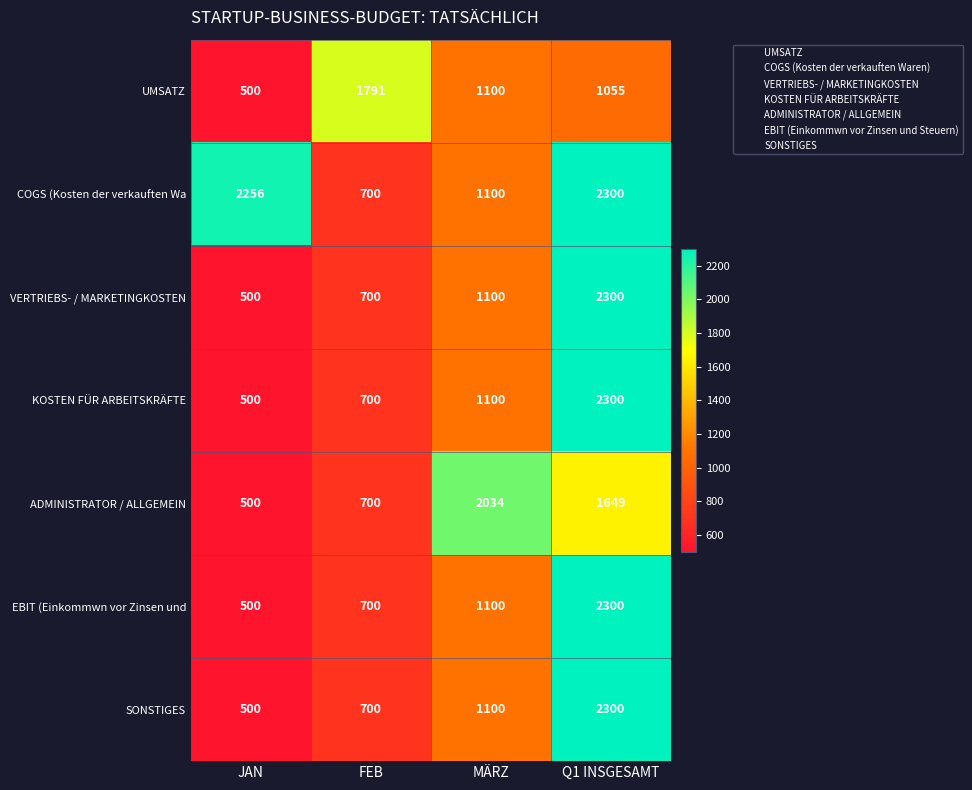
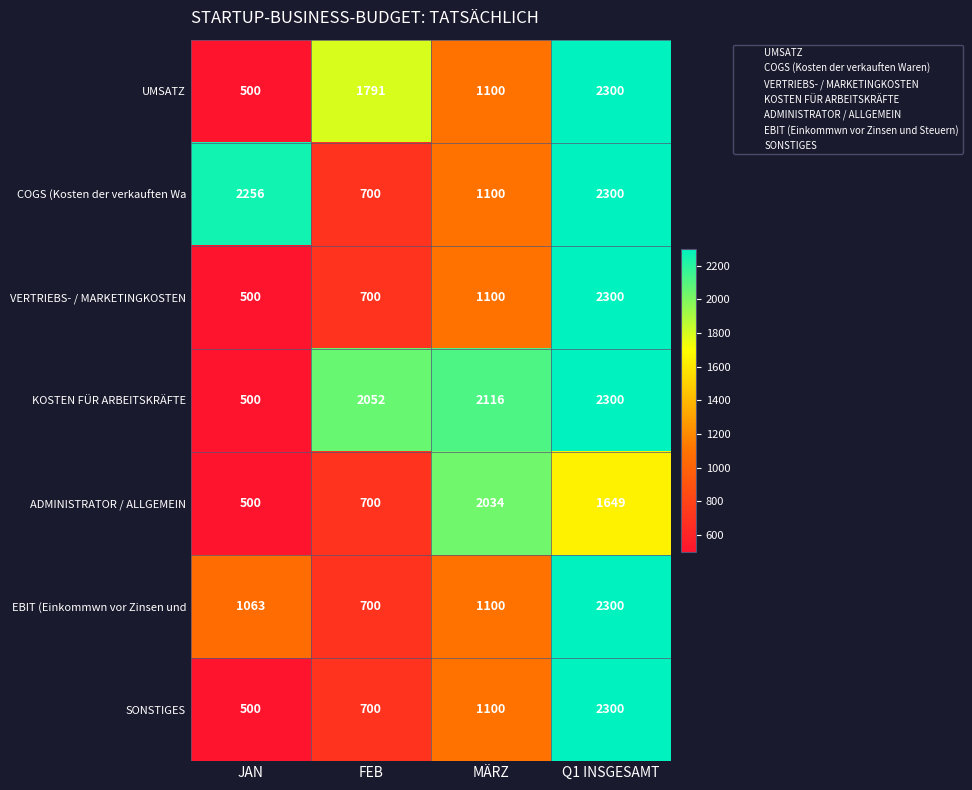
UMSATZ, Q1 INSGESAMT: 1055 -> 2300
KOSTEN FÜR ARBEITSKRÄFTE, FEB: 700 -> 2052
KOSTEN FÜR ARBEITSKRÄFTE, MÄRZ: 1100 -> 2116
EBIT (Einkommwn vor Zinsen und, JAN: 500 -> 1063
